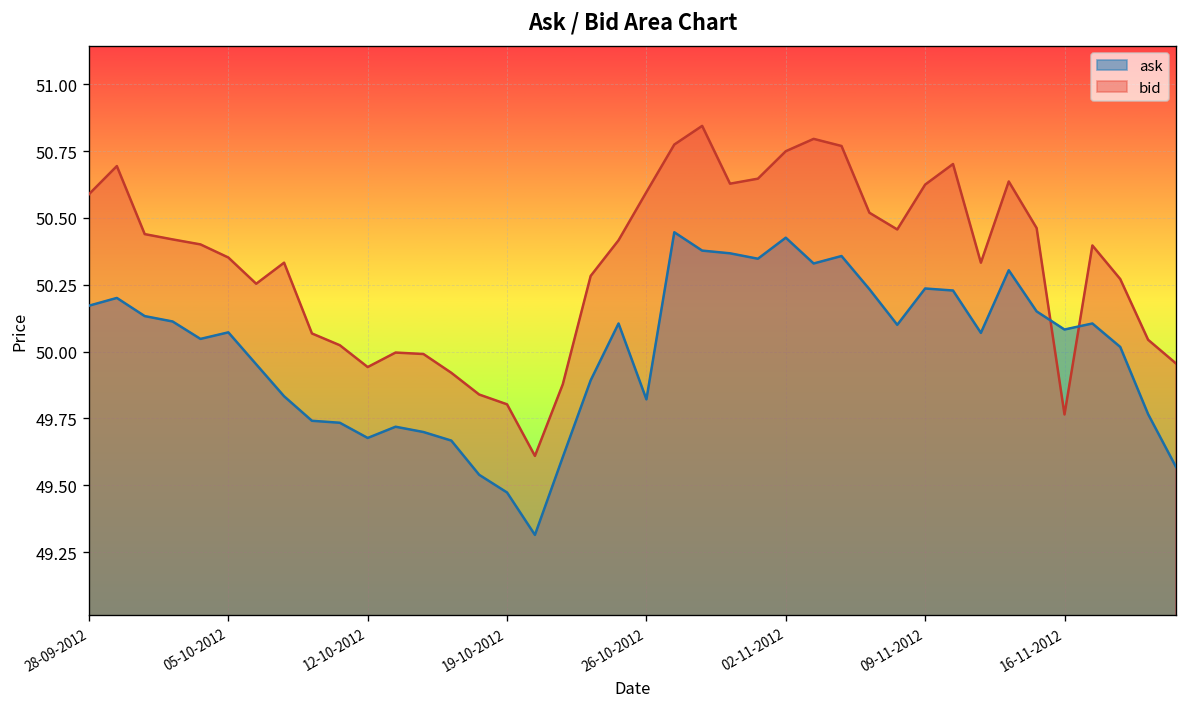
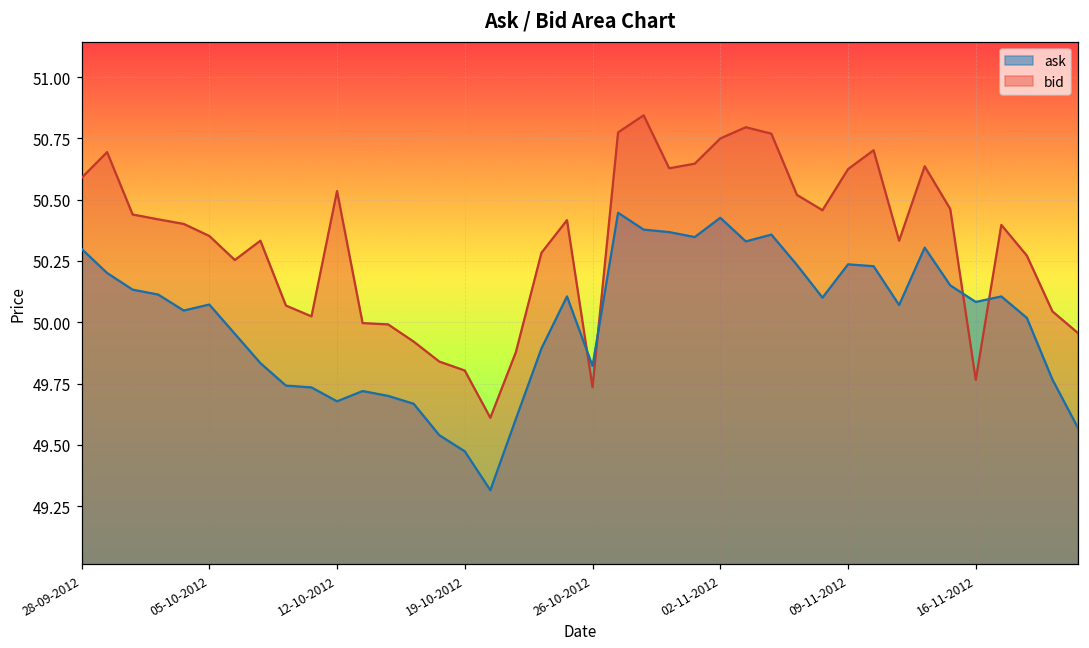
ask, 28-09-2012: 50.17 -> 50.30
bid, 12-10-2012: 49.94 -> 50.54
bid, 26-10-2012: 50.60 -> 49.74
